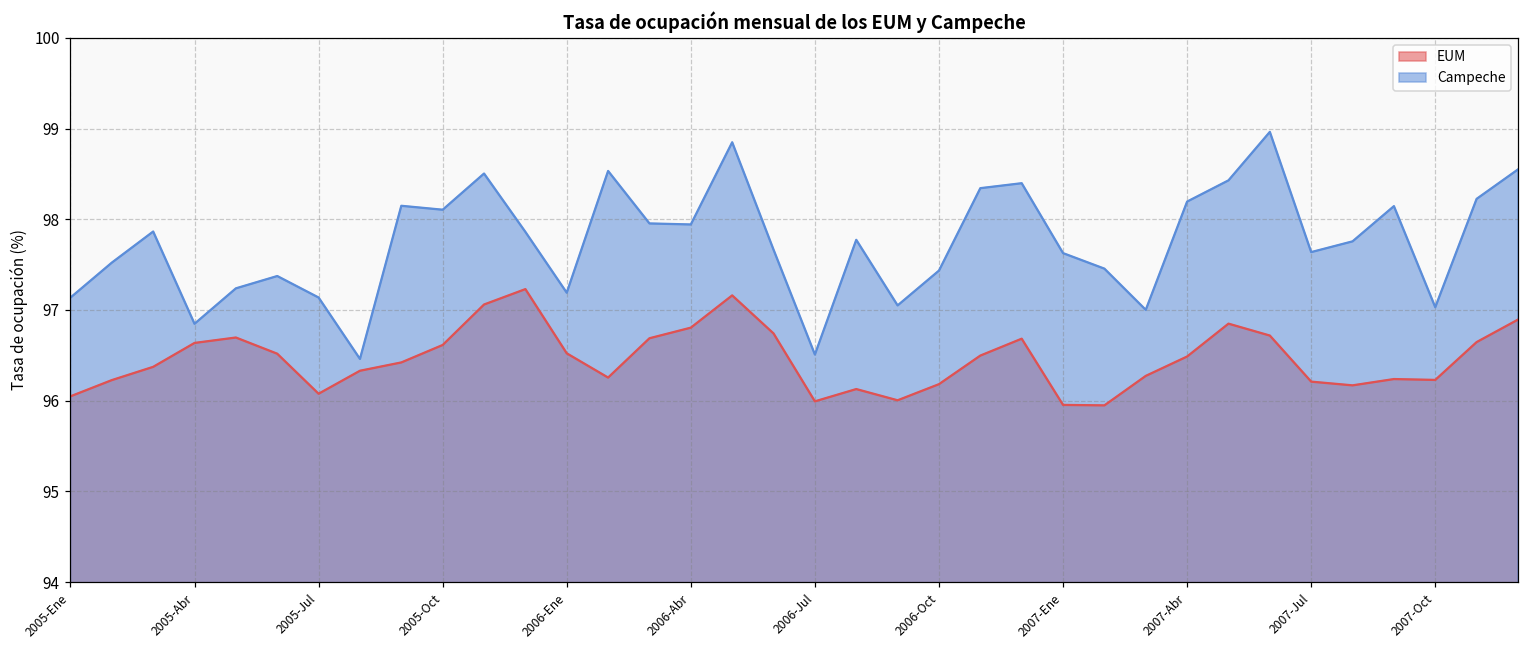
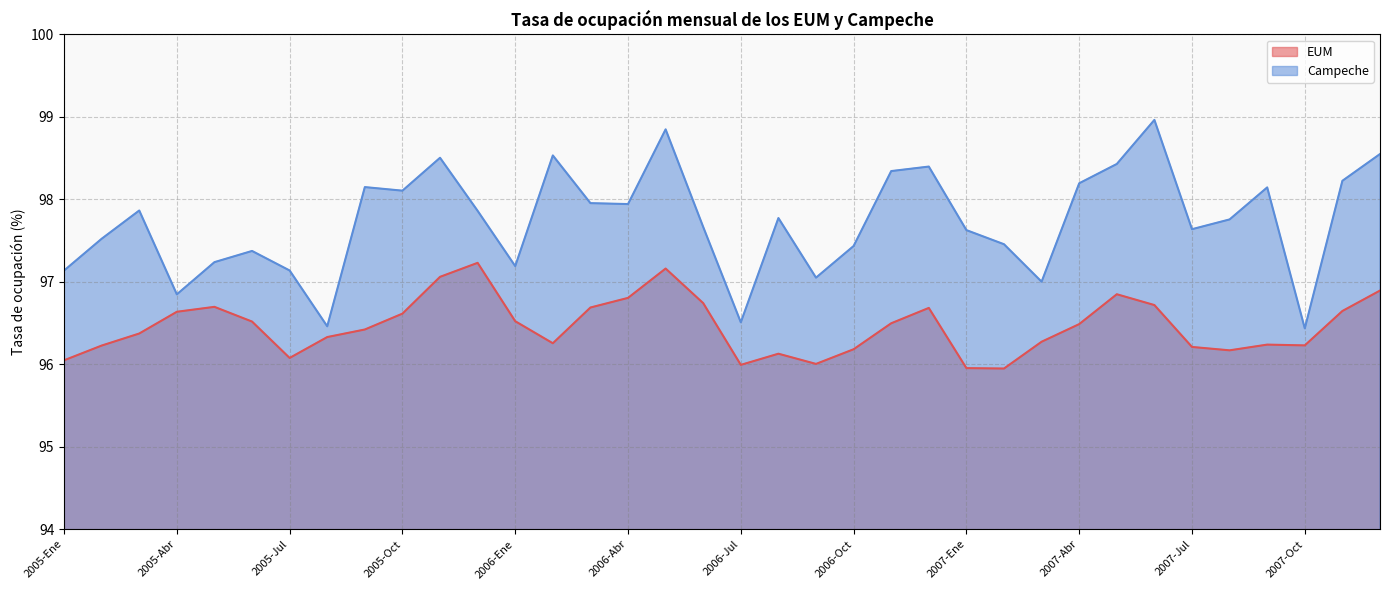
Campeche, 2007-Oct: 97.0 -> 96.4
